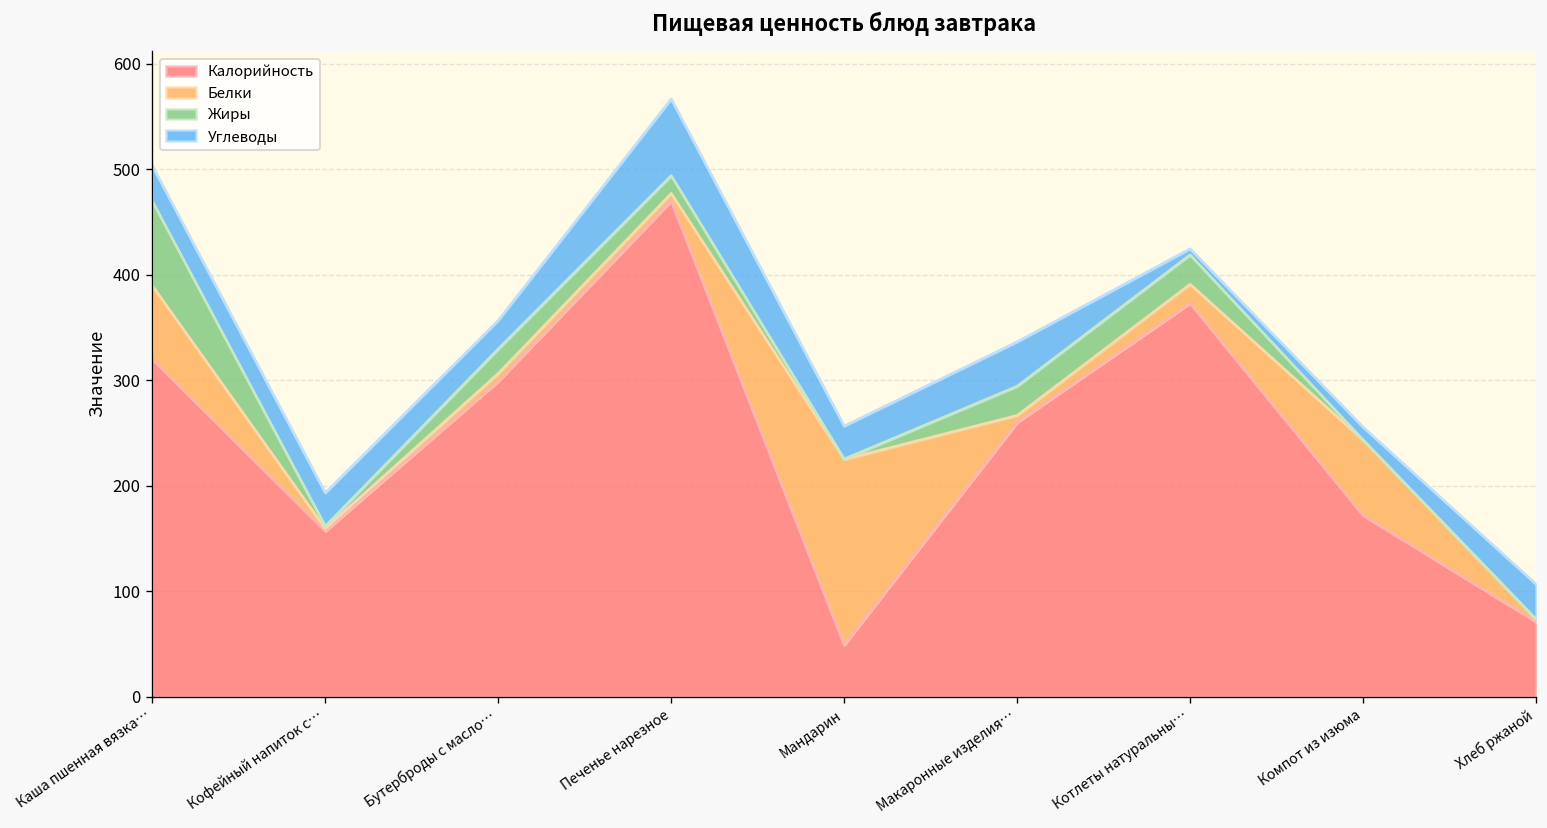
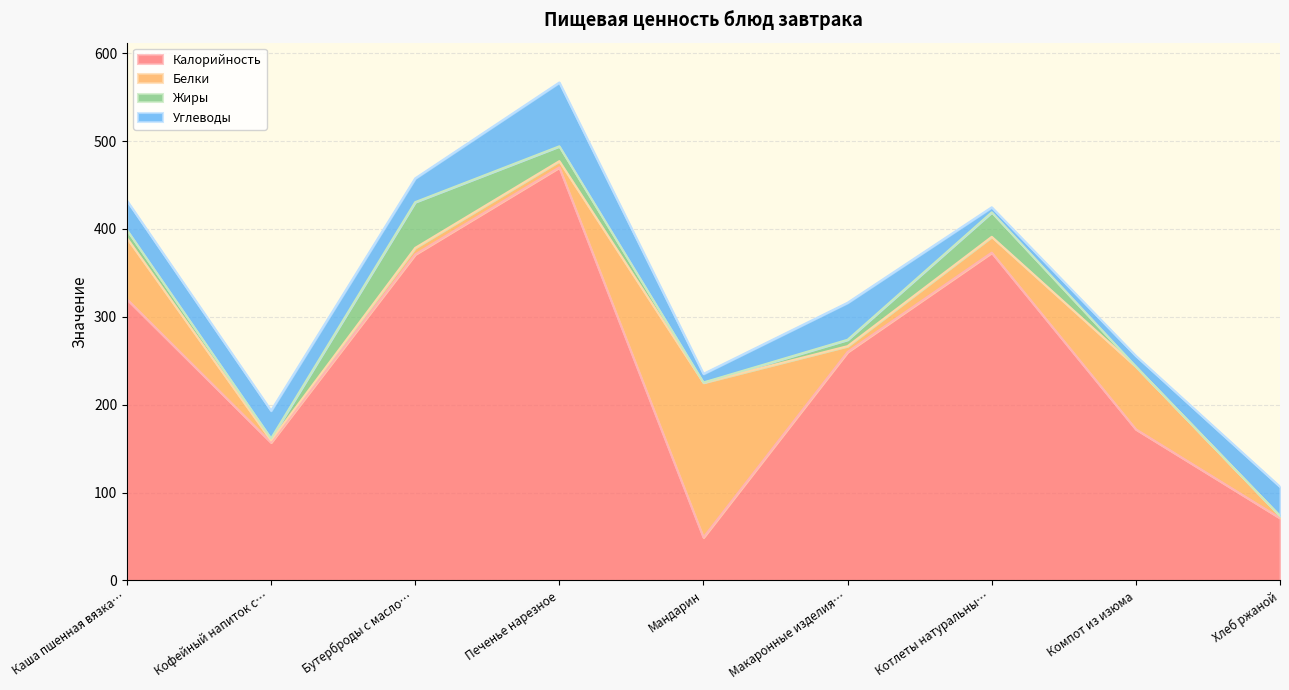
Жиры, Каша пшенная вязка…: 80 -> 10
Калорийность, Бутерброды с масло…: 300 -> 370
Жиры, Бутерброды с масло…: 20 -> 50
Углеводы, Мандарин: 30 -> 10
Жиры, Макаронные изделия…: 30 -> 10
